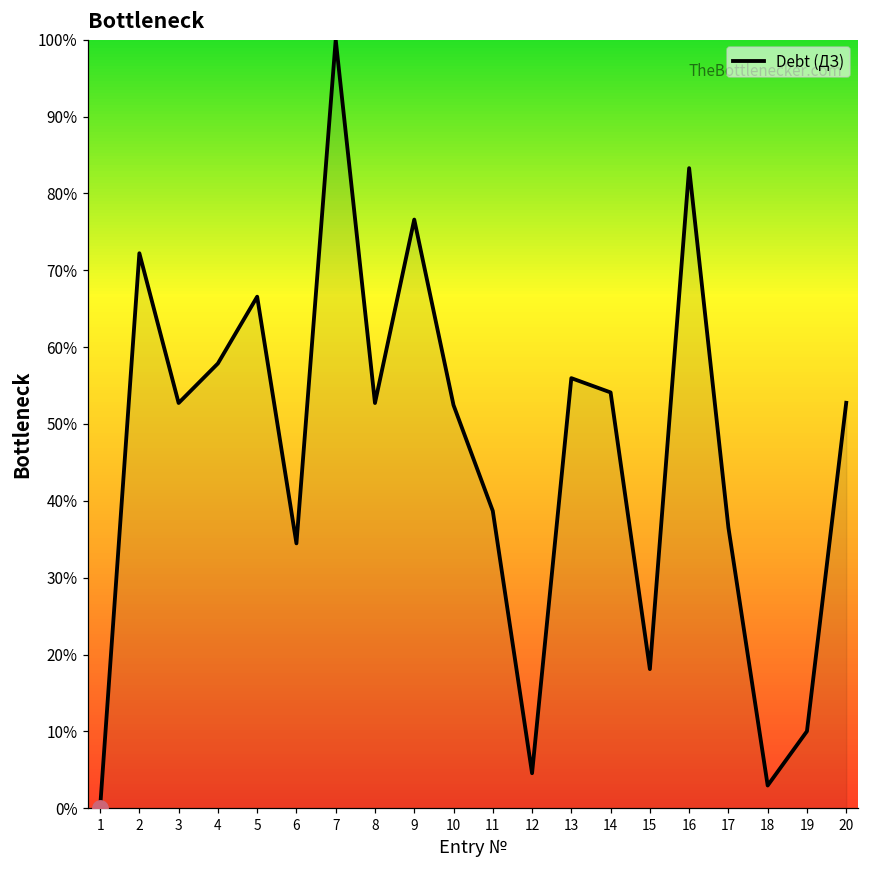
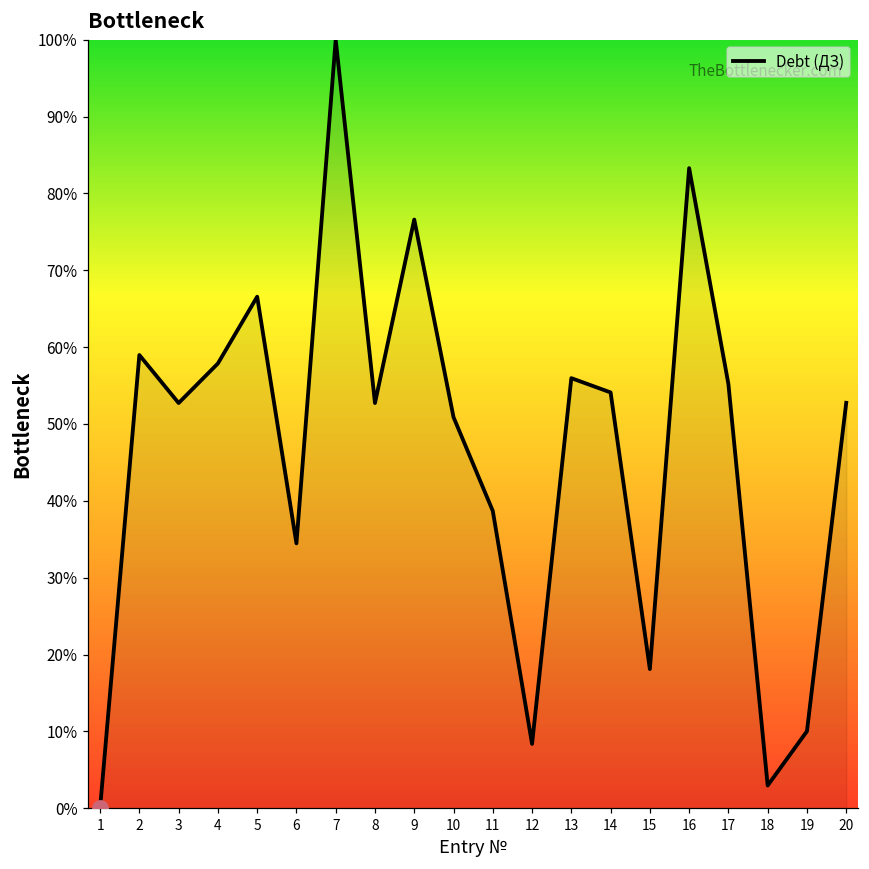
Debt (ДЗ), 2: 72% -> 59%
Debt (ДЗ), 10: 52% -> 51%
Debt (ДЗ), 12: 5% -> 8%
Debt (ДЗ), 17: 37% -> 55%
